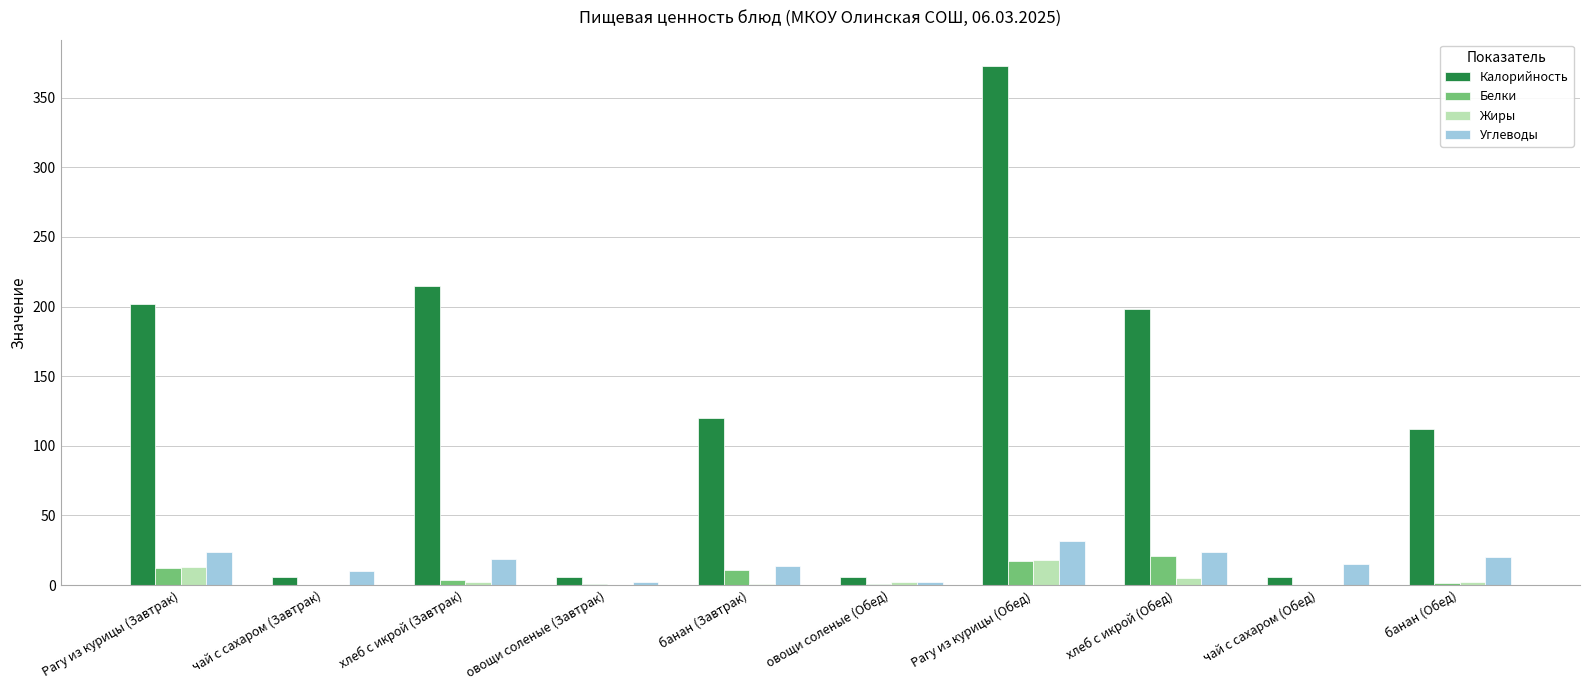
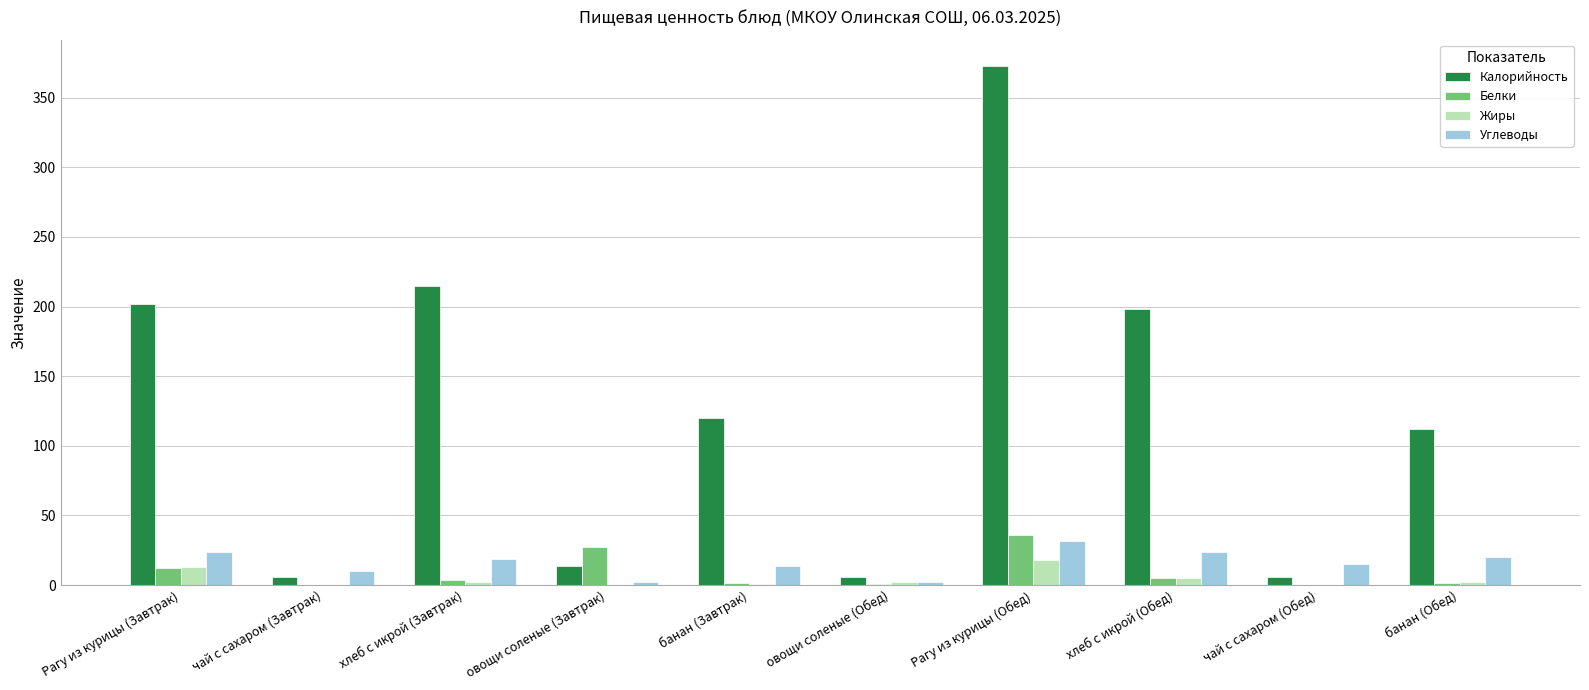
Калорийность, овощи соленые (Завтрак): 6 -> 14
Белки, овощи соленые (Завтрак): 1 -> 27
Белки, банан (Завтрак): 11 -> 2
Белки, Рагу из курицы (Обед): 17 -> 36
Белки, хлеб с икрой (Обед): 21 -> 5
